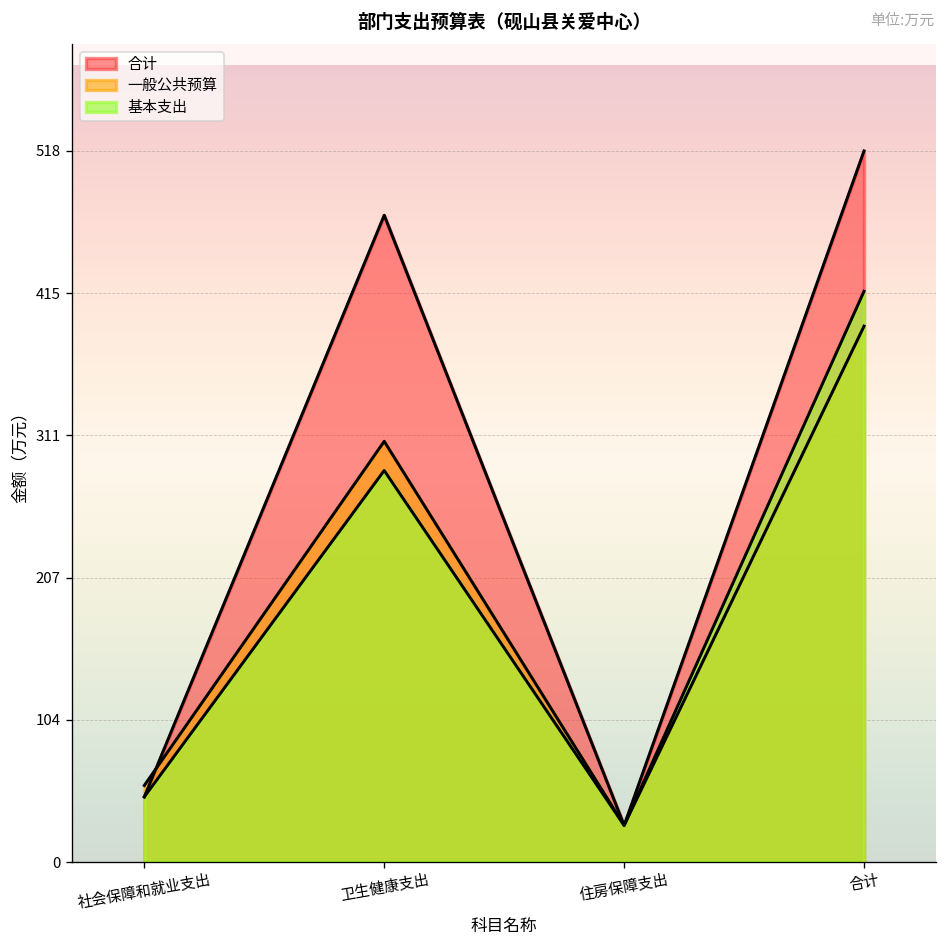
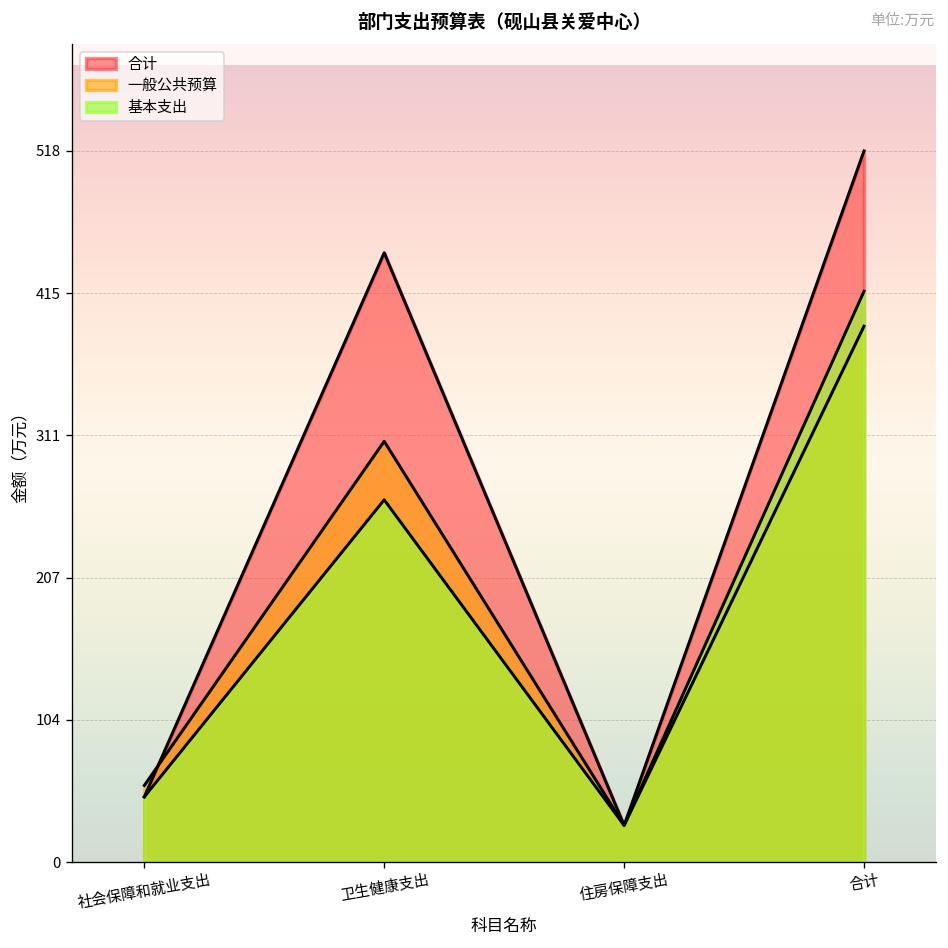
合计, 卫生健康支出: 471 -> 444
基本支出, 卫生健康支出: 285 -> 264
